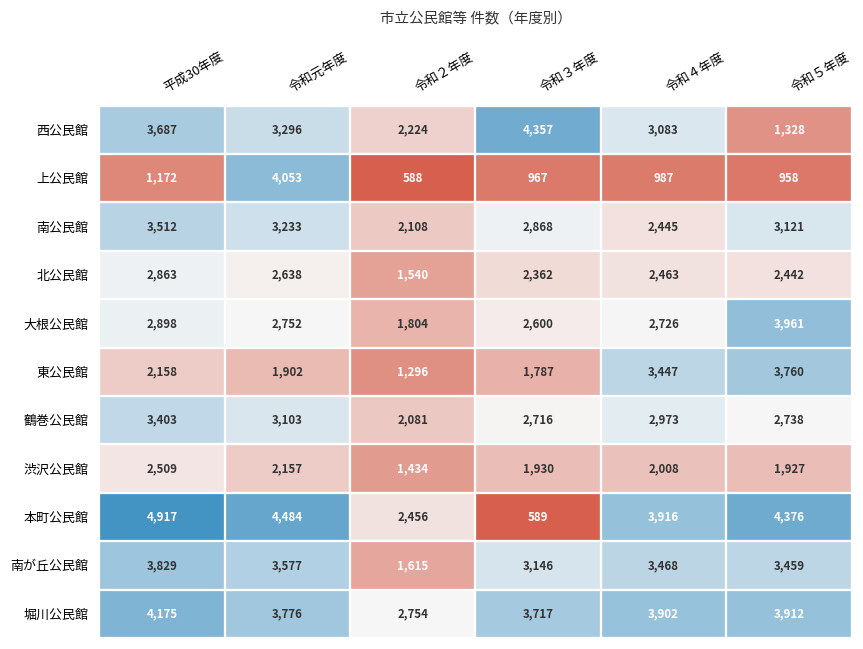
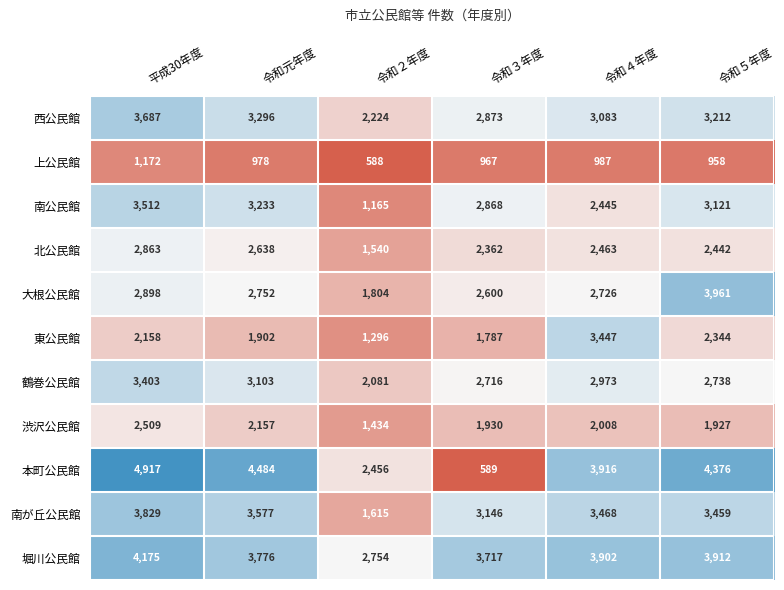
西公民館, 令和３年度: 4,357 -> 2,873
西公民館, 令和５年度: 1,328 -> 3,212
上公民館, 令和元年度: 4,053 -> 978
南公民館, 令和２年度: 2,108 -> 1,165
東公民館, 令和５年度: 3,760 -> 2,344
